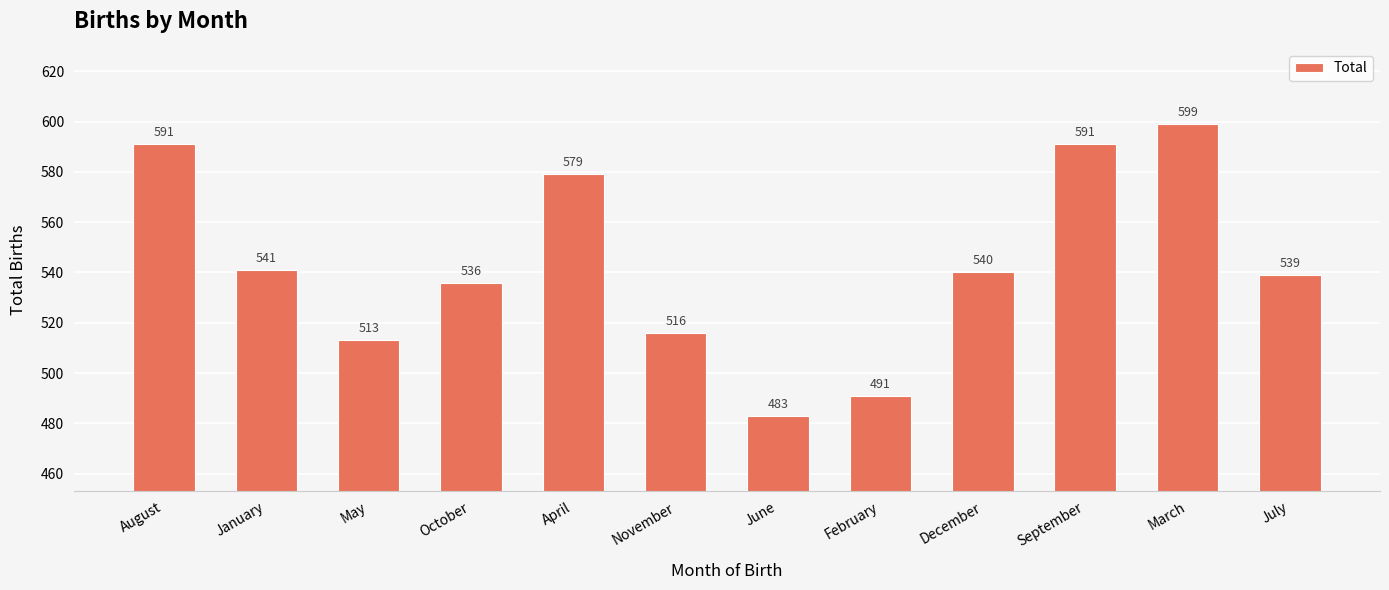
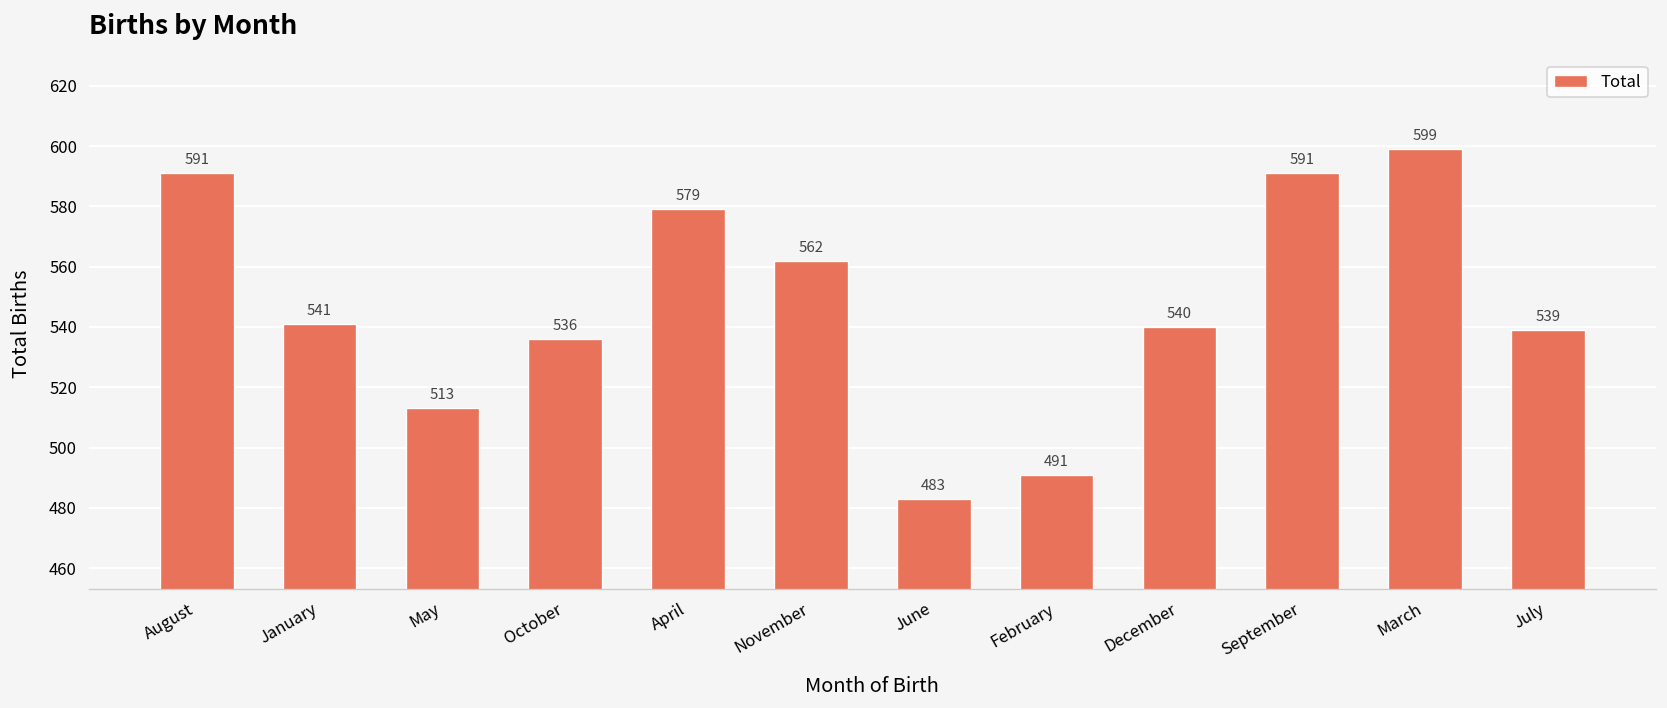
November: 516 -> 562
